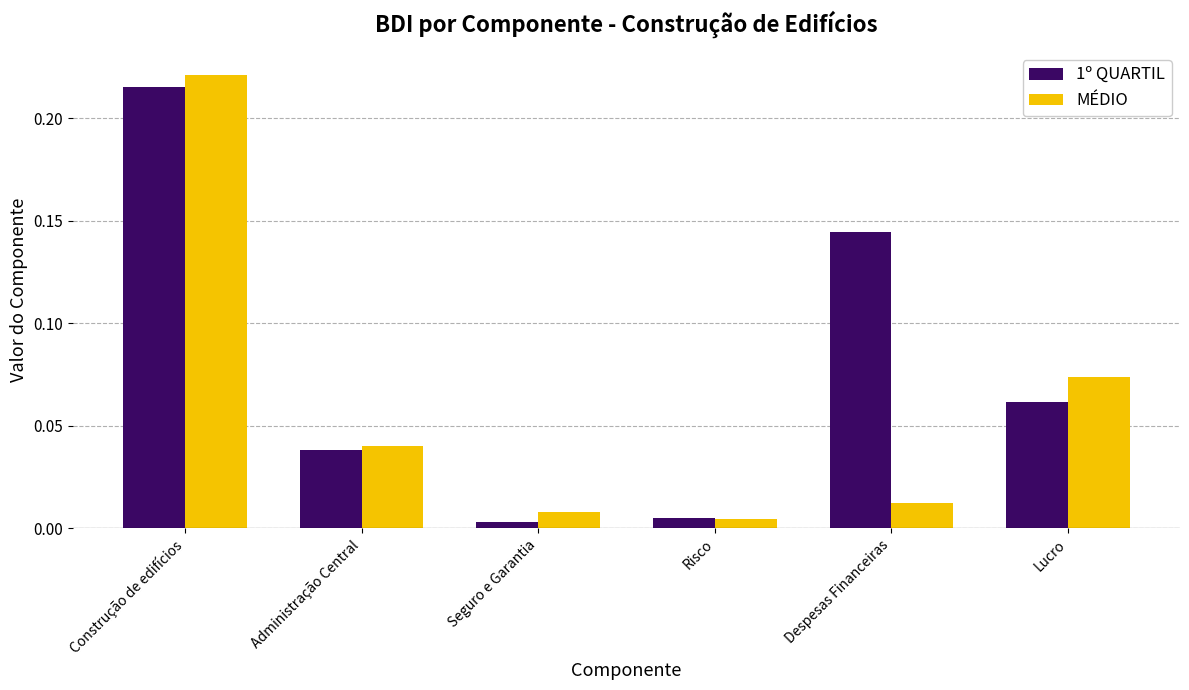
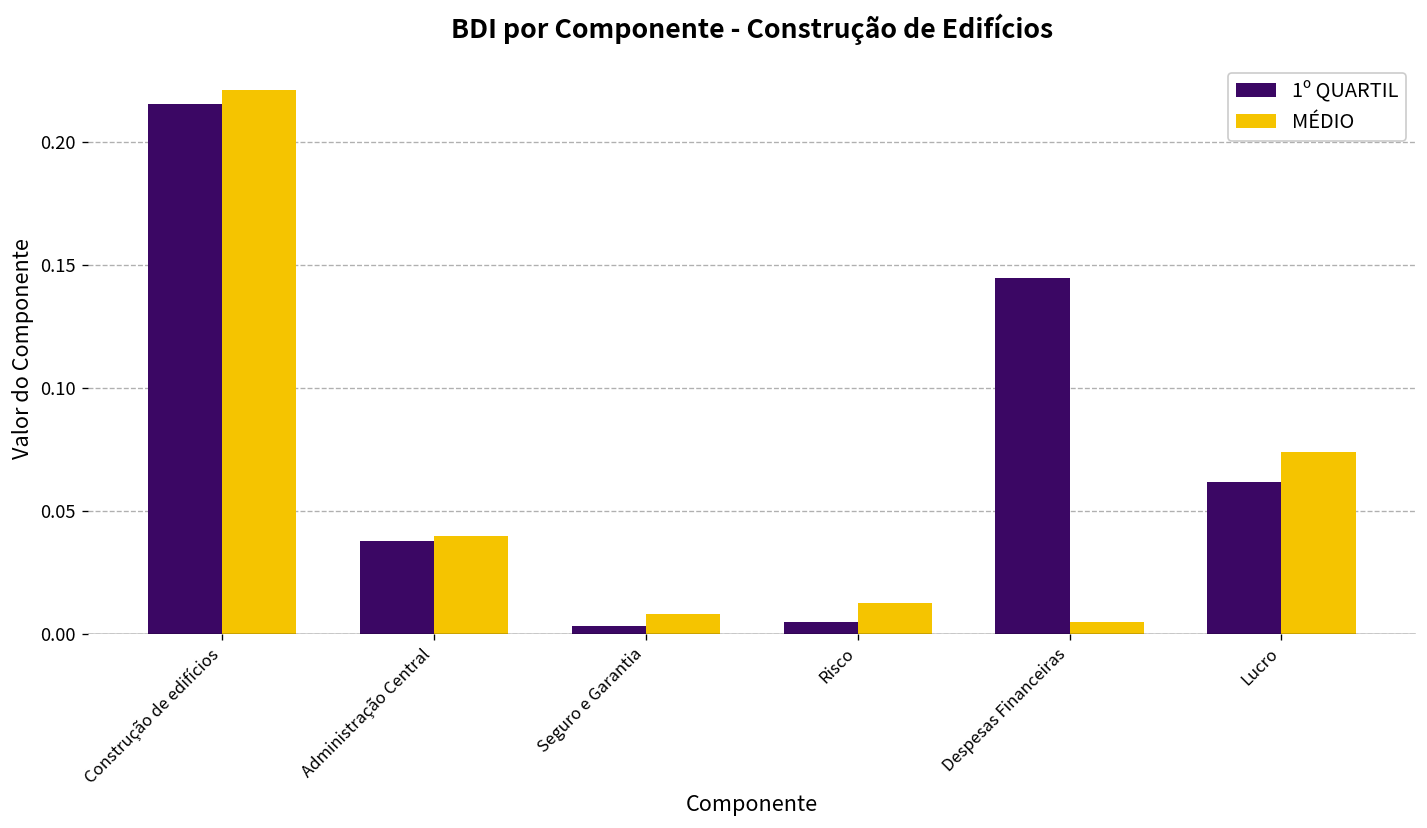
MÉDIO, Risco: 0.004 -> 0.013
MÉDIO, Despesas Financeiras: 0.012 -> 0.005
